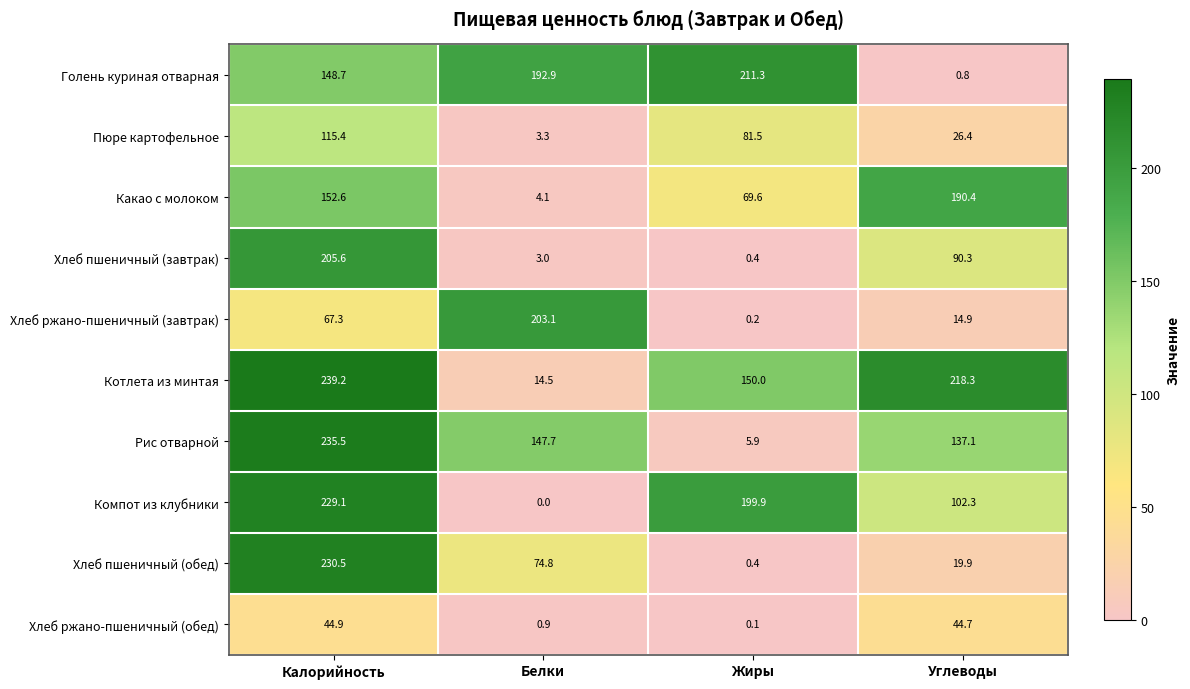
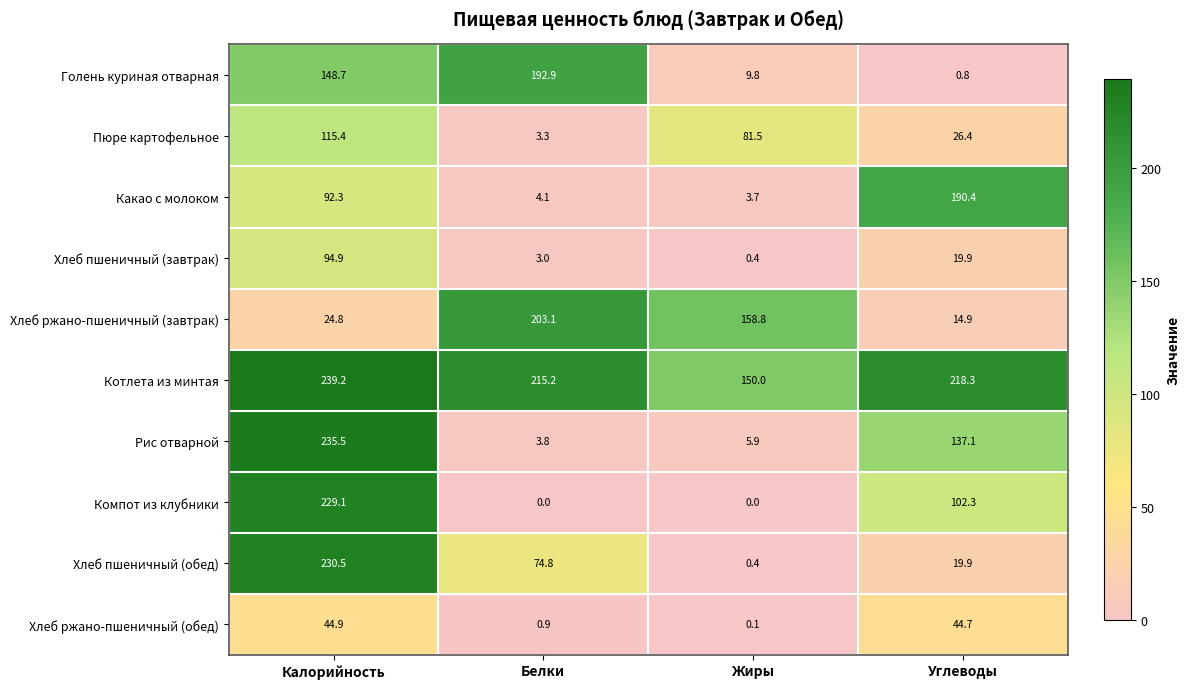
Голень куриная отварная, Жиры: 211.3 -> 9.8
Какао с молоком, Калорийность: 152.6 -> 92.3
Какао с молоком, Жиры: 69.6 -> 3.7
Хлеб пшеничный (завтрак), Калорийность: 205.6 -> 94.9
Хлеб пшеничный (завтрак), Углеводы: 90.3 -> 19.9
Хлеб ржано-пшеничный (завтрак), Калорийность: 67.3 -> 24.8
Хлеб ржано-пшеничный (завтрак), Жиры: 0.2 -> 158.8
Котлета из минтая, Белки: 14.5 -> 215.2
Рис отварной, Белки: 147.7 -> 3.8
Компот из клубники, Жиры: 199.9 -> 0.0
